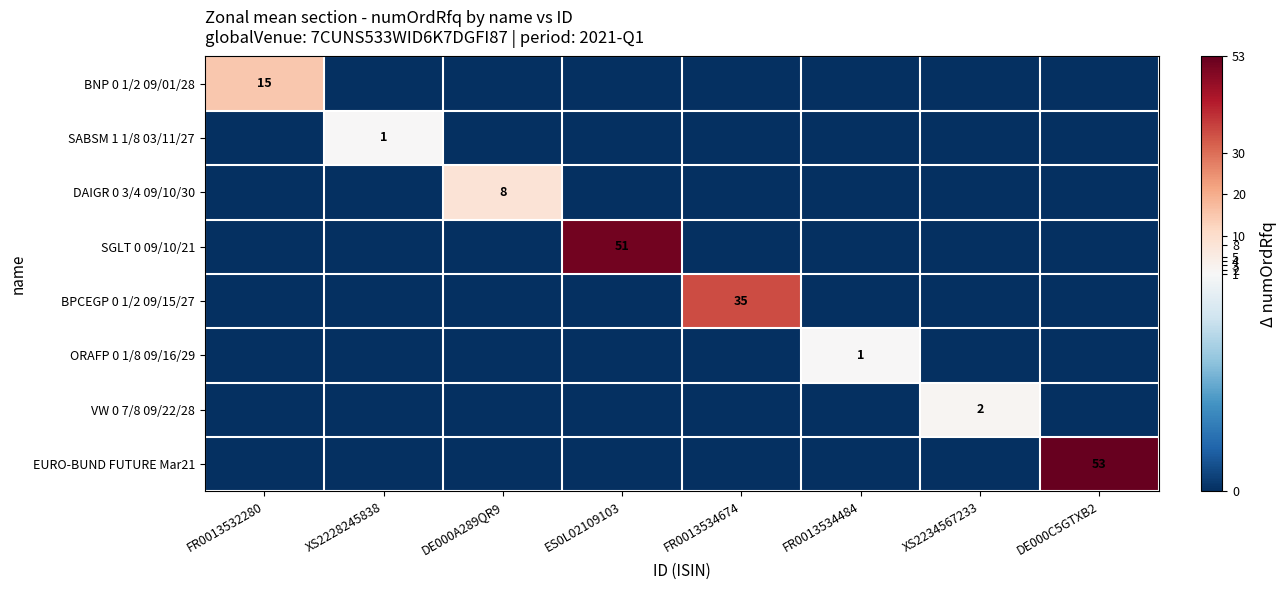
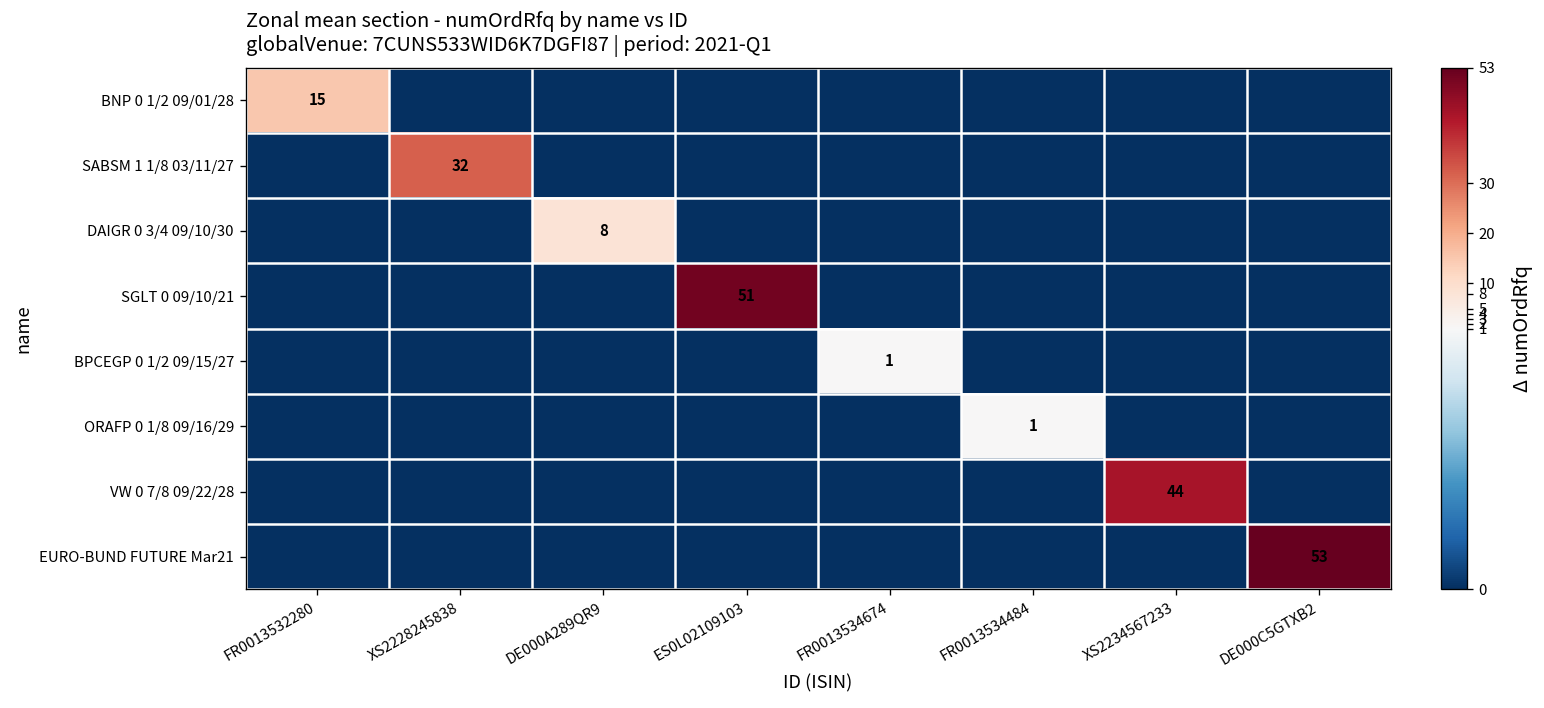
SABSM 1 1/8 03/11/27, XS2228245838: 1 -> 32
BPCEGP 0 1/2 09/15/27, FR0013534674: 35 -> 1
VW 0 7/8 09/22/28, XS2234567233: 2 -> 44
